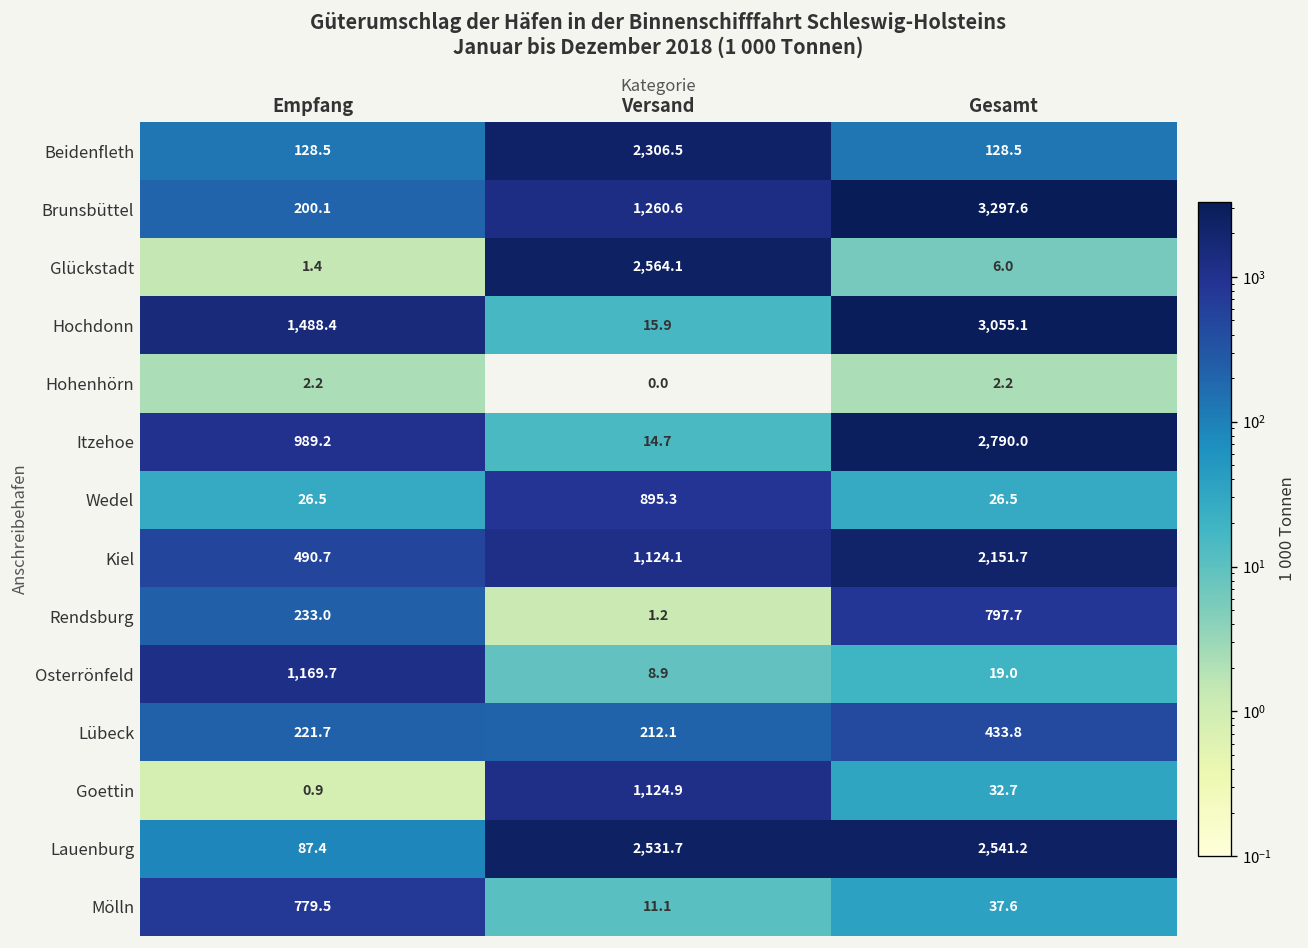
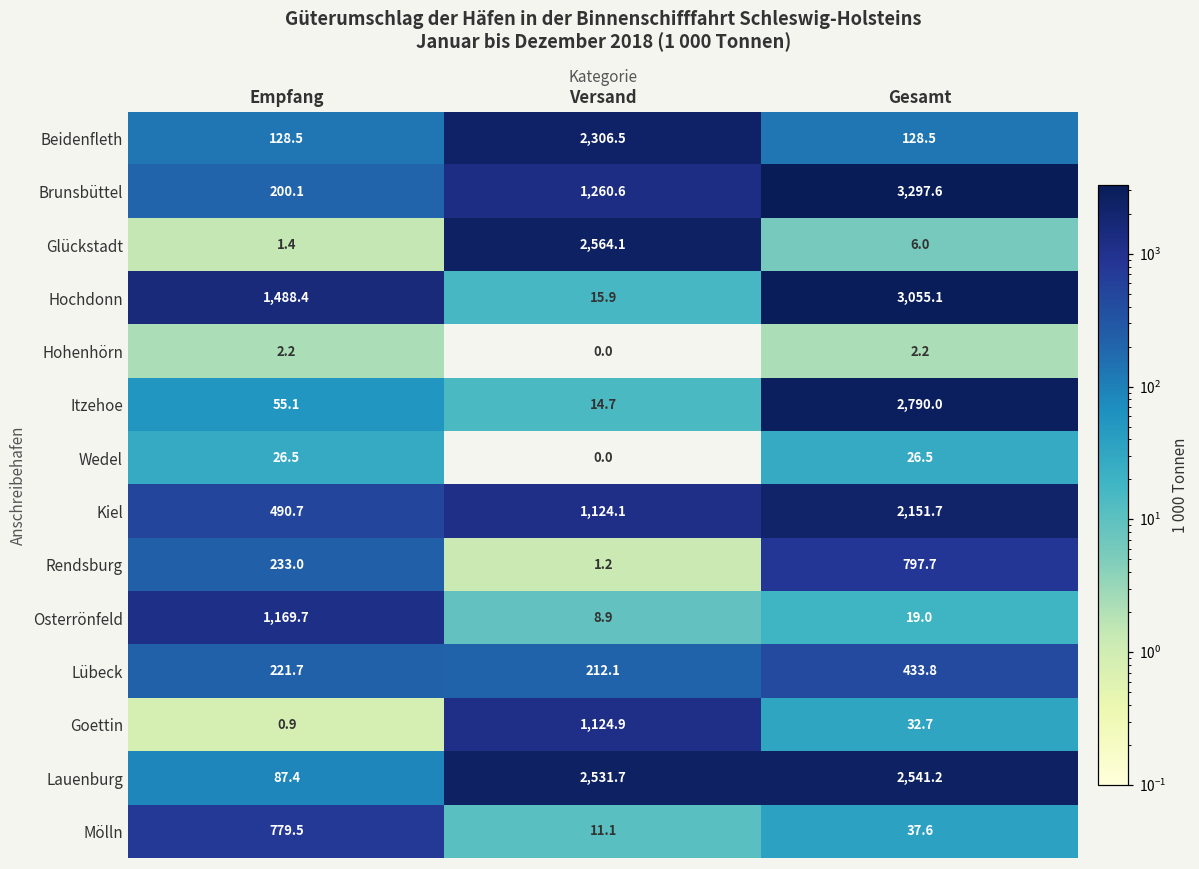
Itzehoe, Empfang: 989.2 -> 55.1
Wedel, Versand: 895.3 -> 0.0
